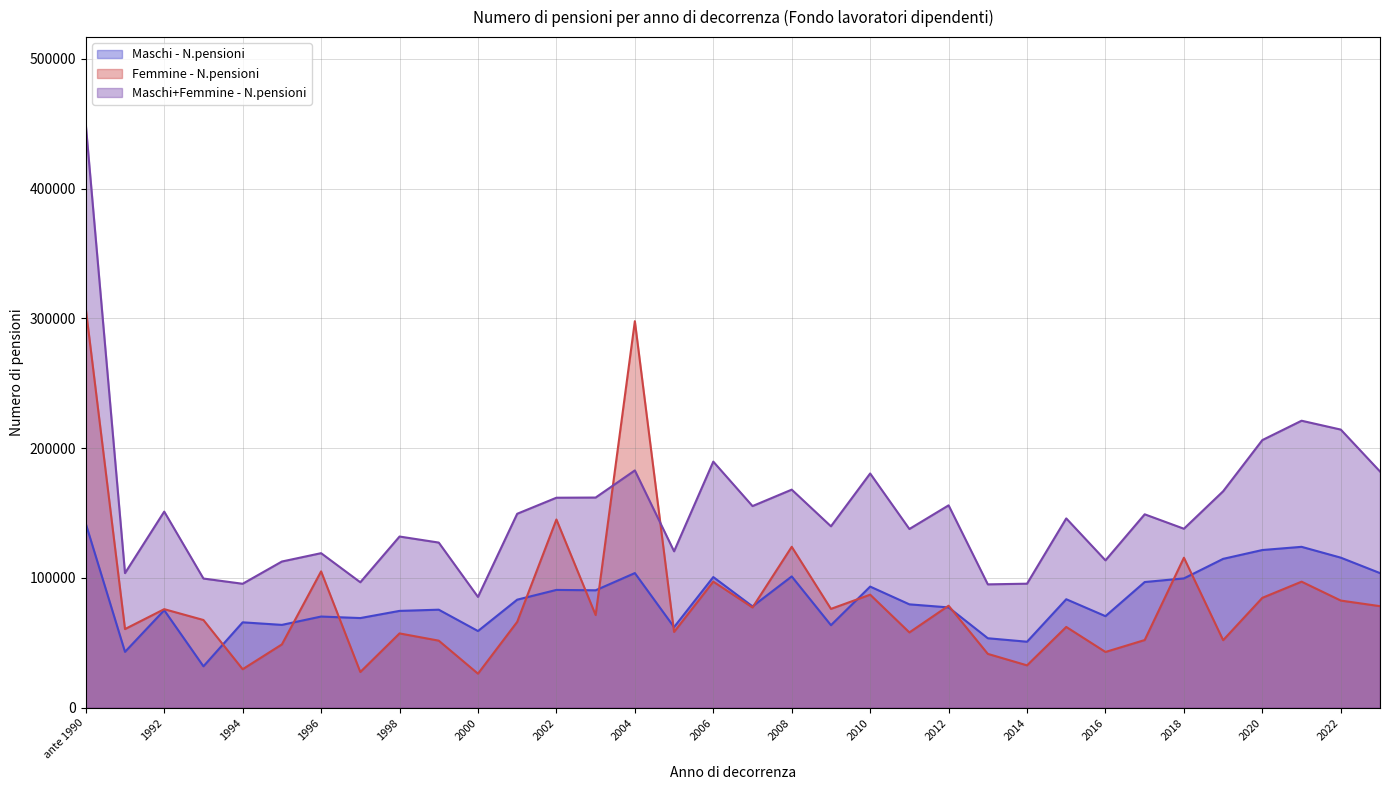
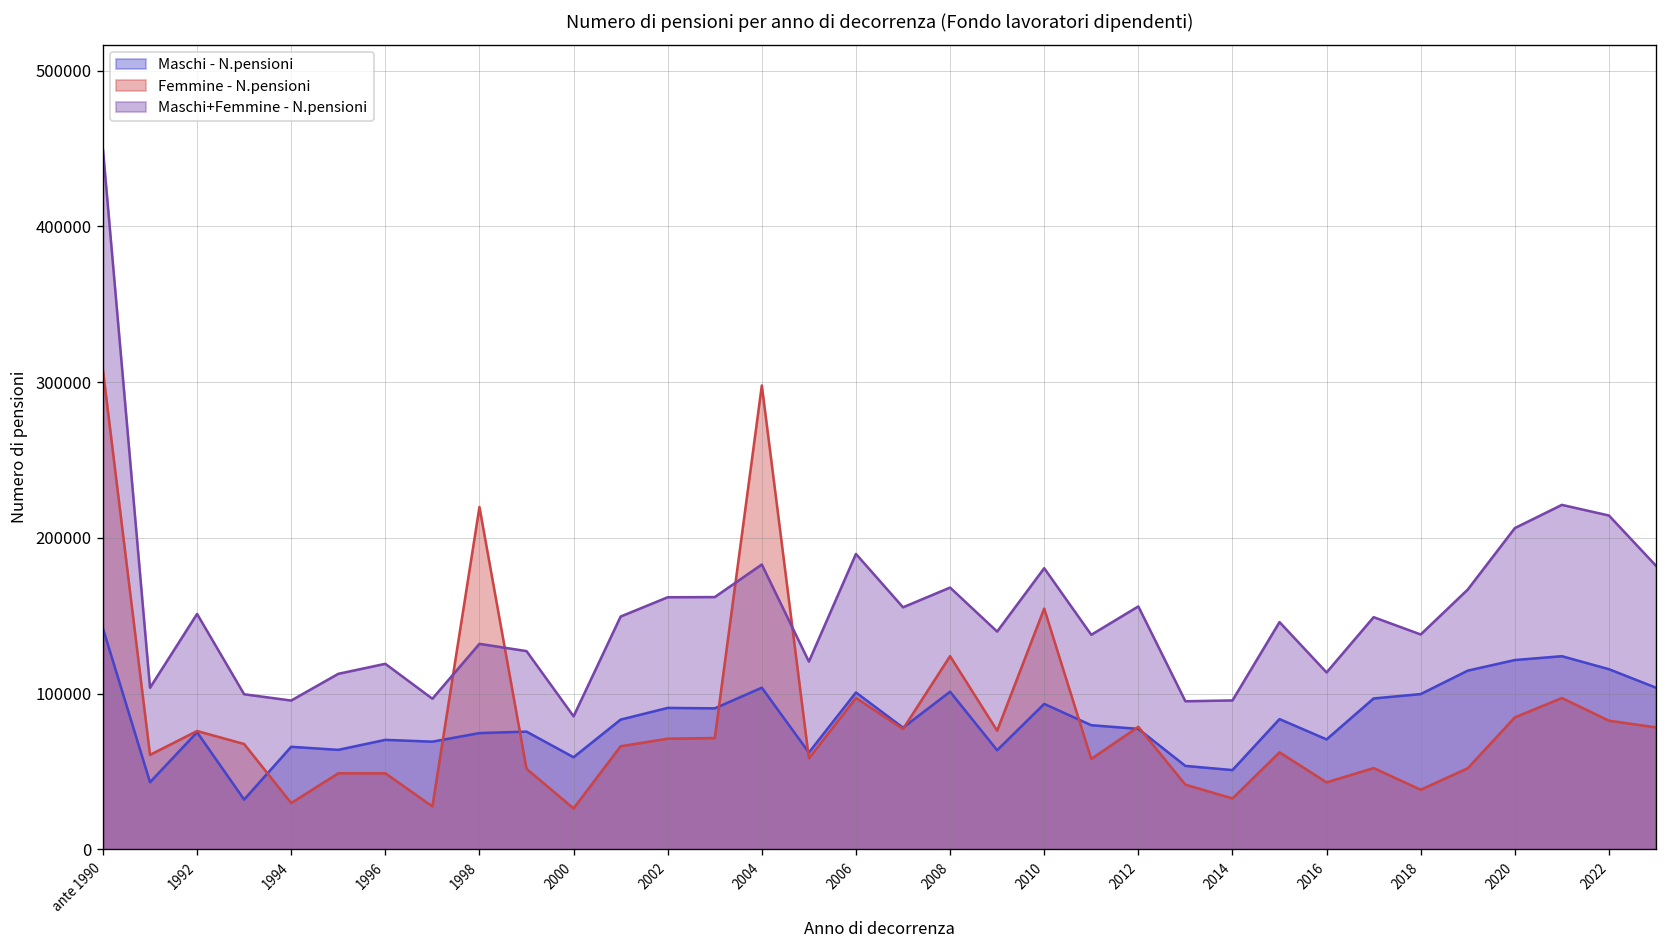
Femmine - N.pensioni, 1996: 105000 -> 49000
Femmine - N.pensioni, 1998: 57000 -> 220000
Femmine - N.pensioni, 2002: 145000 -> 71000
Femmine - N.pensioni, 2010: 87000 -> 155000
Femmine - N.pensioni, 2018: 116000 -> 38000
